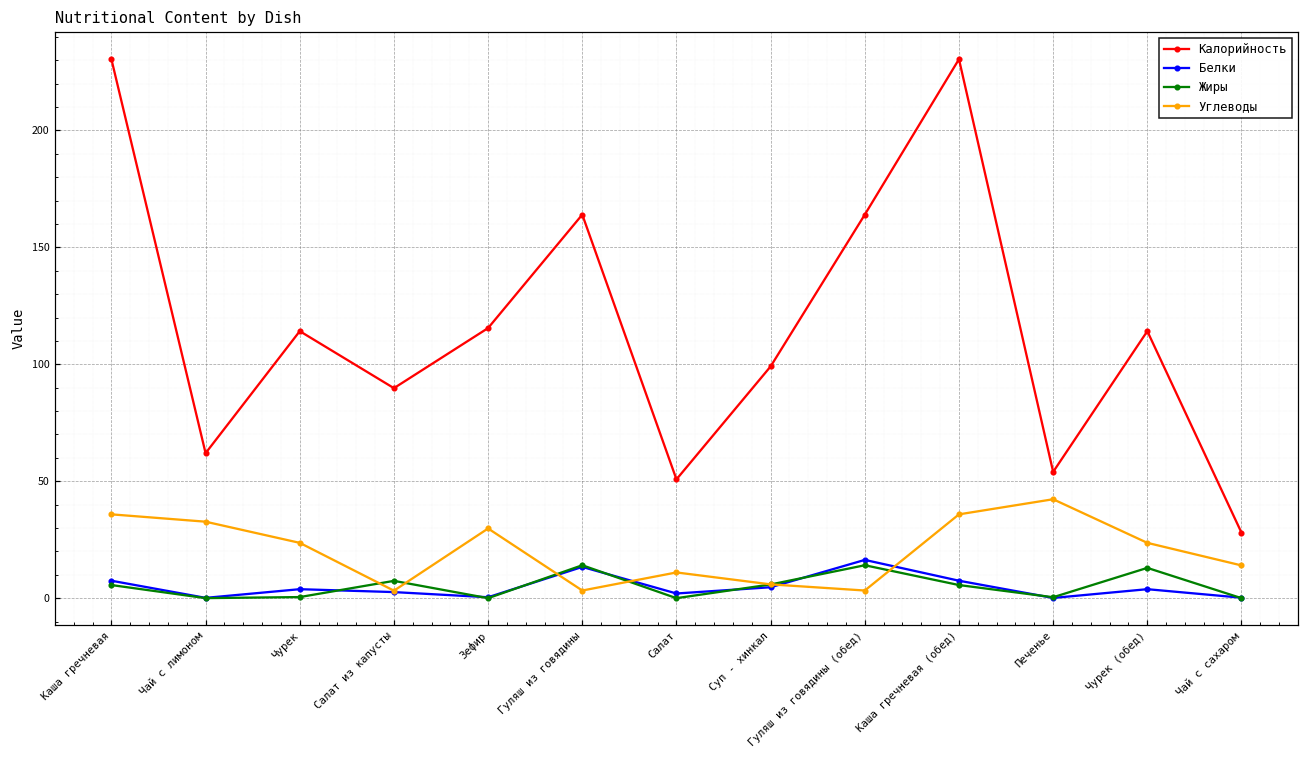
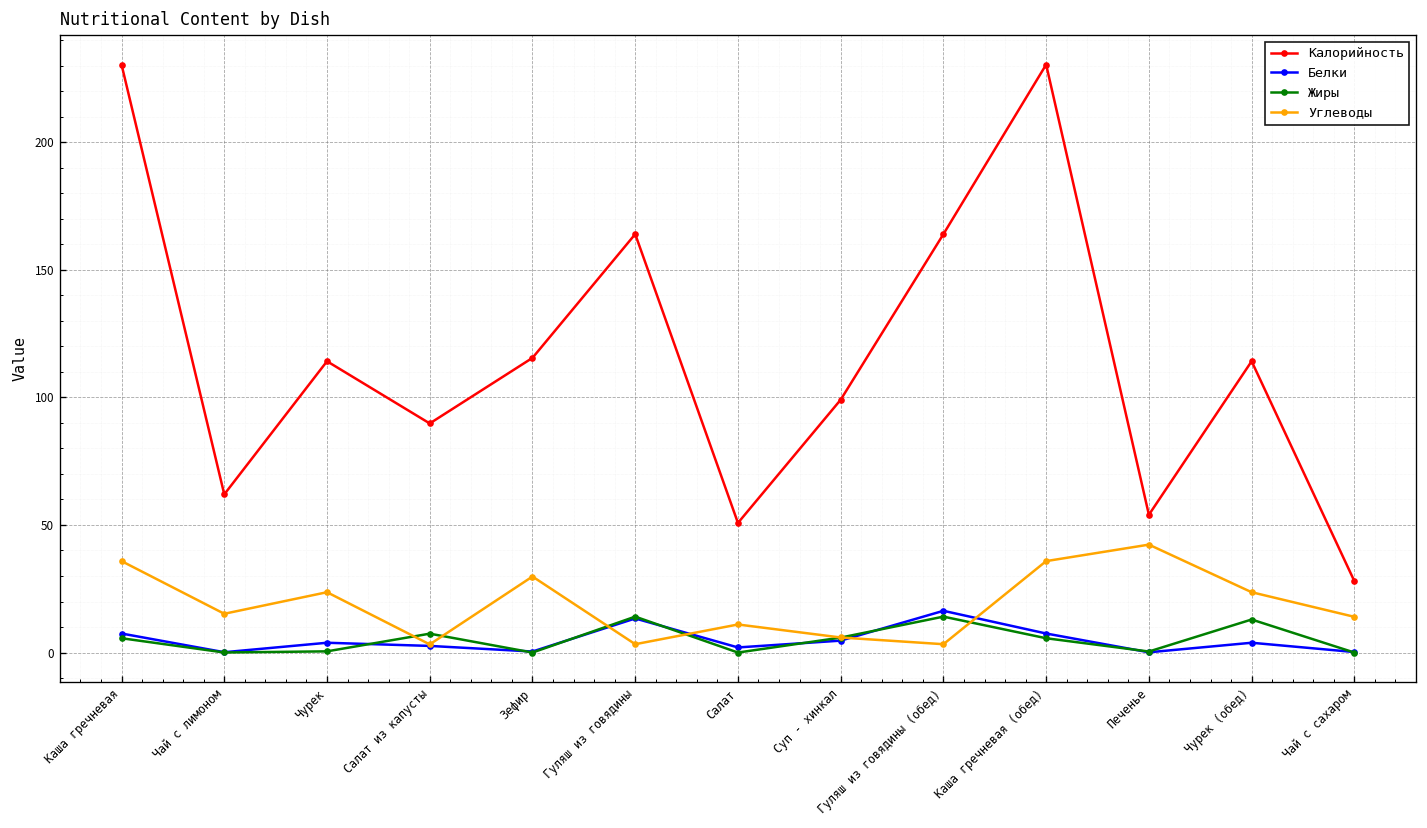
Углеводы, Чай с лимоном: 33 -> 15
